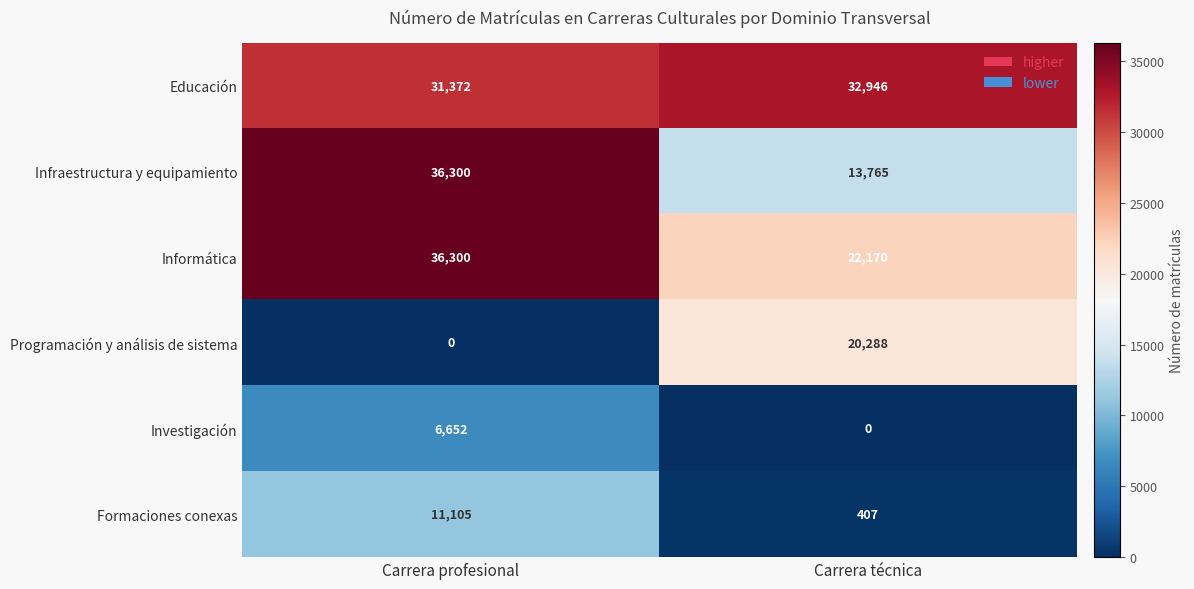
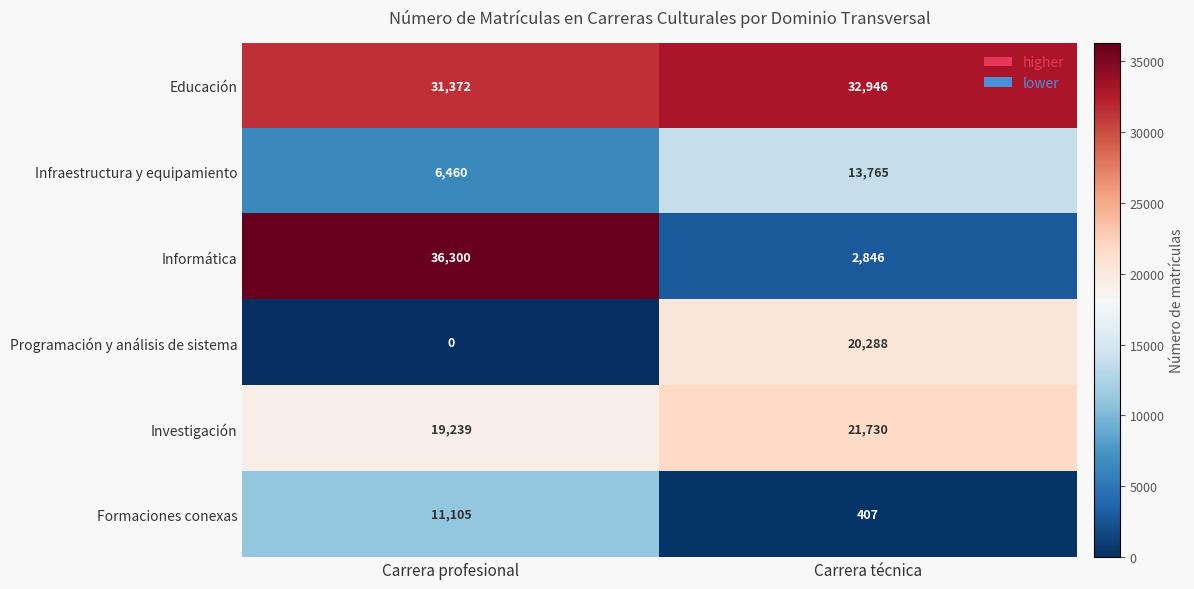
Infraestructura y equipamiento, Carrera profesional: 36,300 -> 6,460
Informática, Carrera técnica: 22,170 -> 2,846
Investigación, Carrera profesional: 6,652 -> 19,239
Investigación, Carrera técnica: 0 -> 21,730
